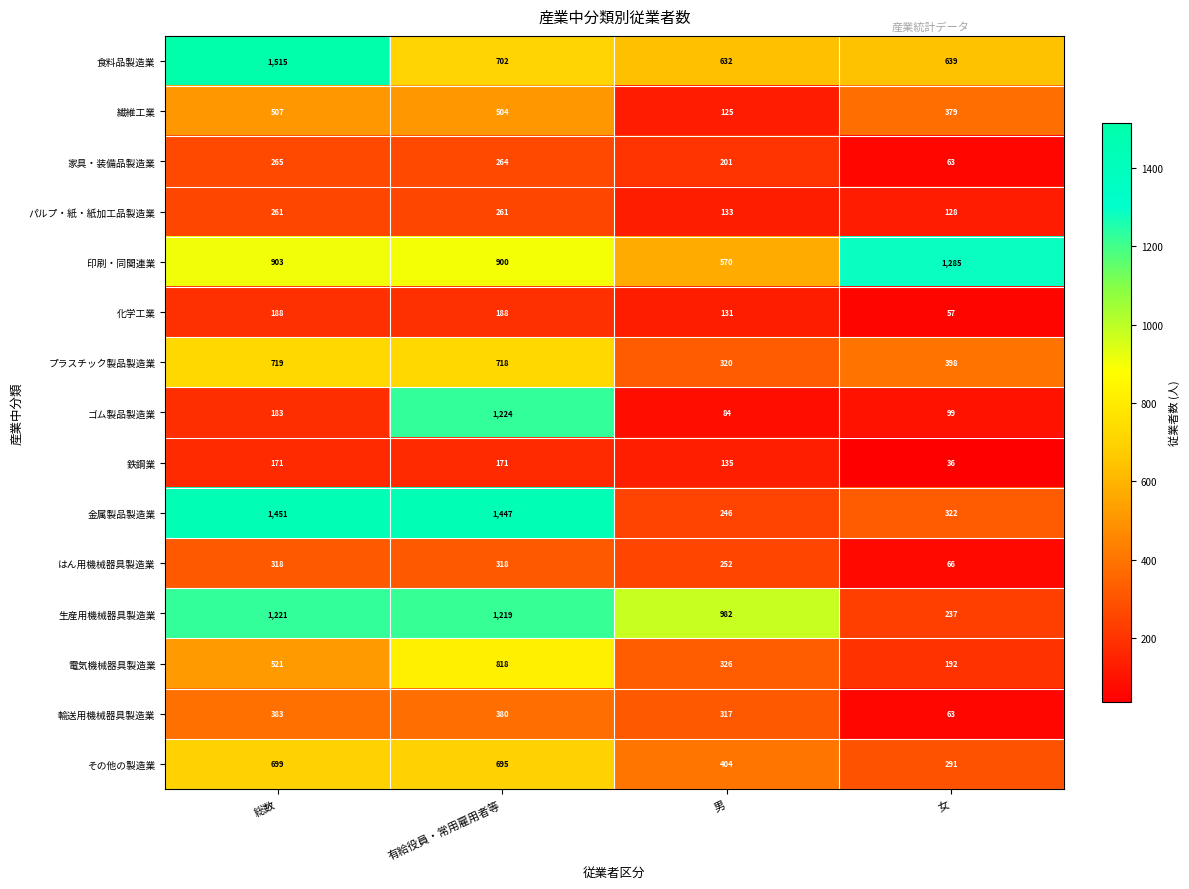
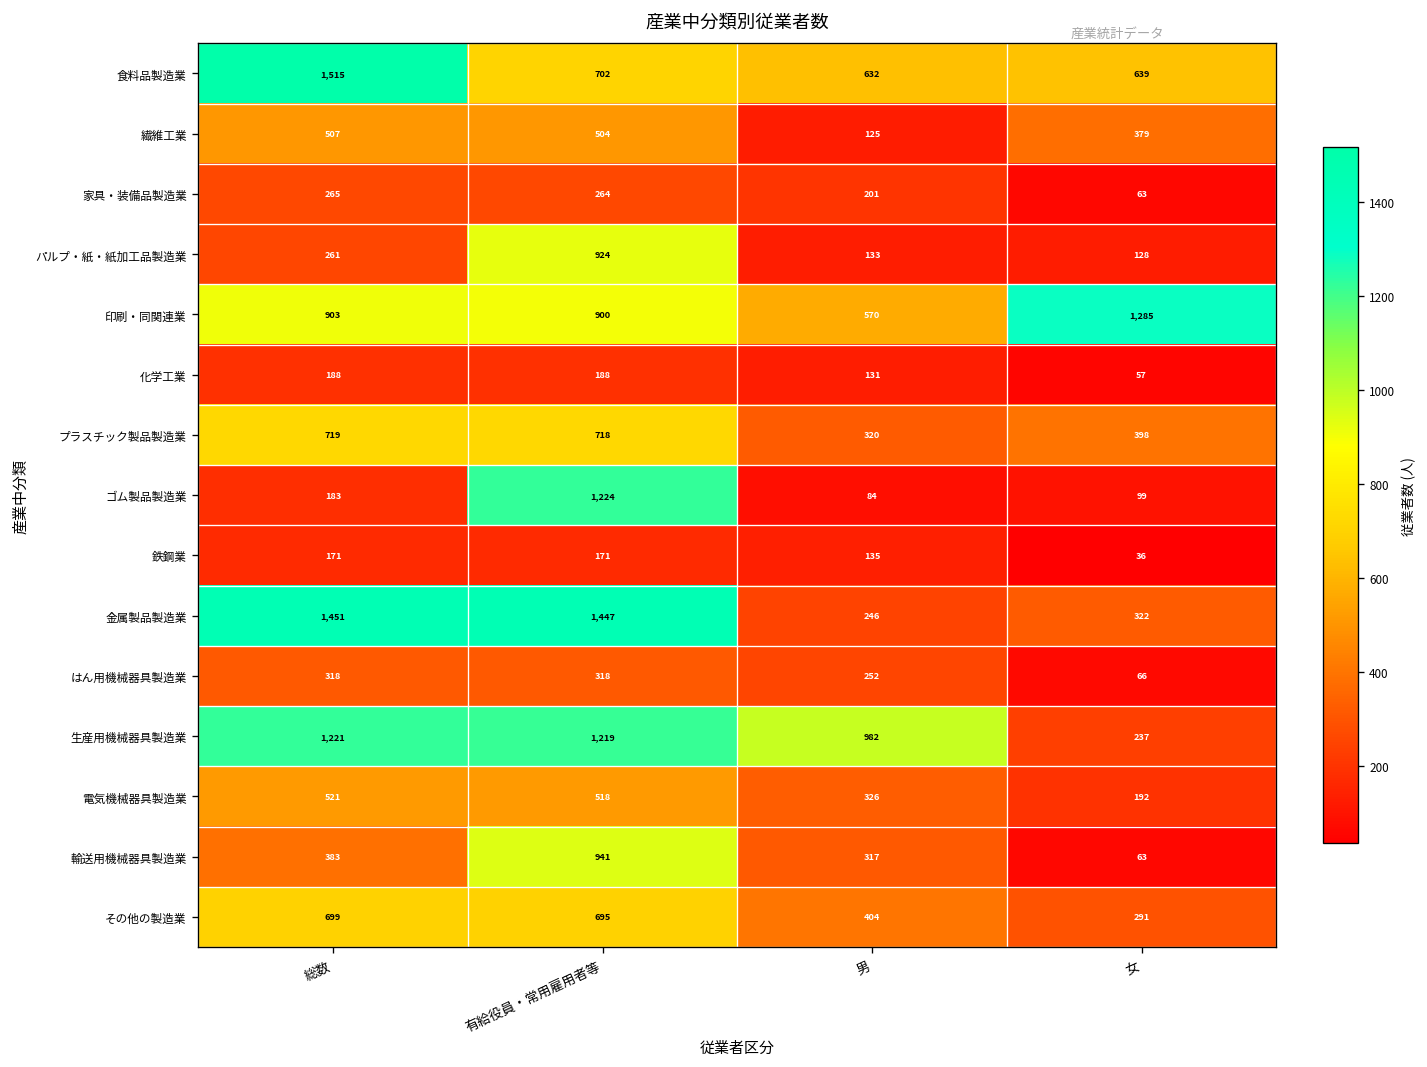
パルプ・紙・紙加工品製造業, 有給役員・常用雇用者等: 261 -> 924
電気機械器具製造業, 有給役員・常用雇用者等: 818 -> 518
輸送用機械器具製造業, 有給役員・常用雇用者等: 380 -> 941
